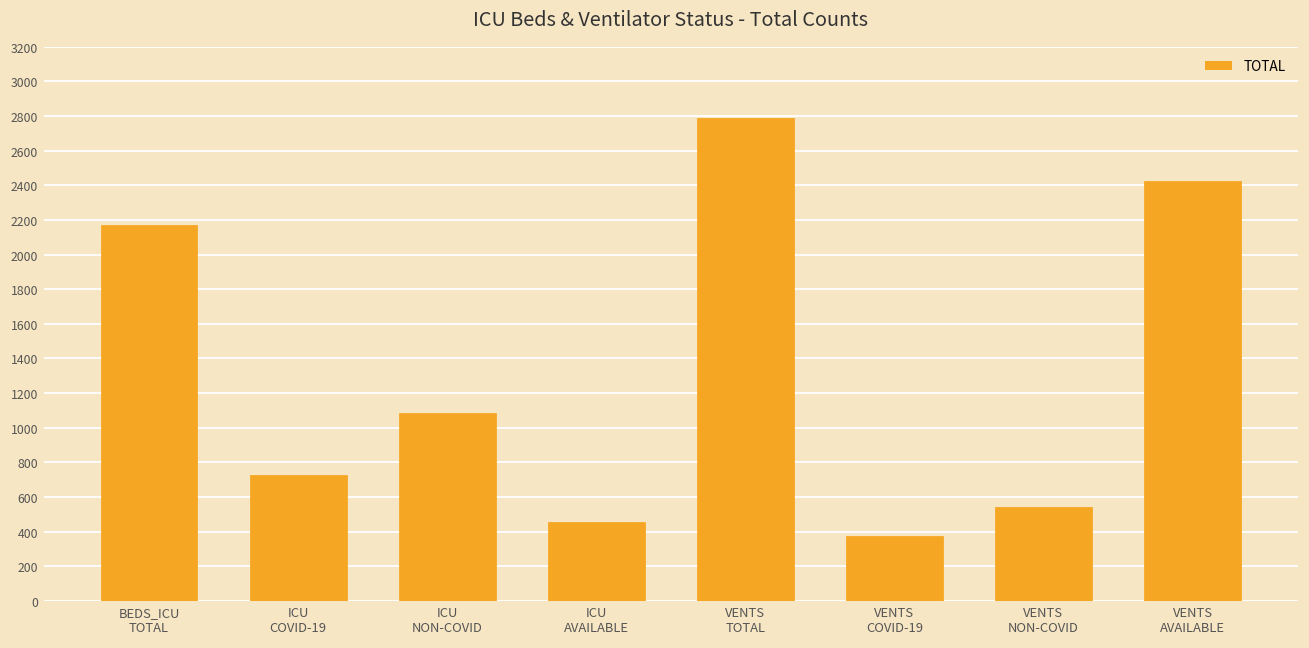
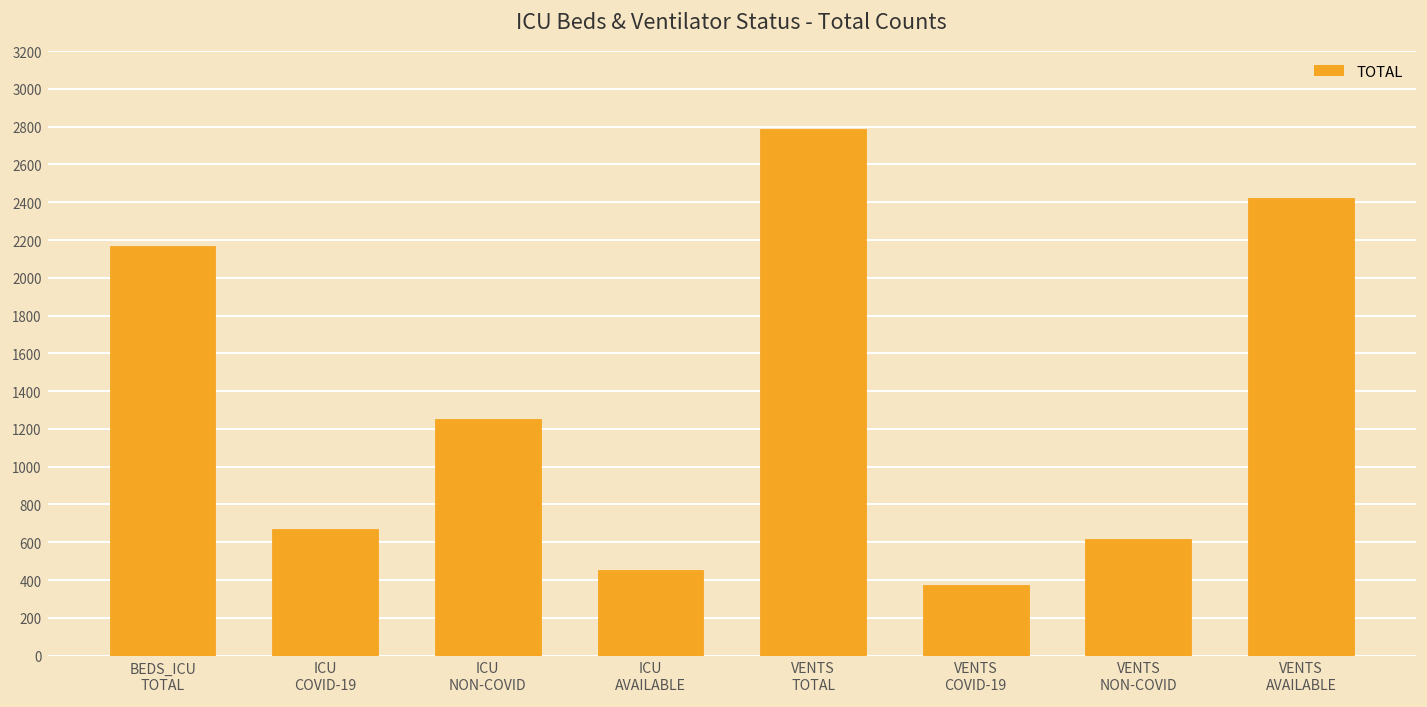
ICU COVID-19: 730 -> 670
ICU NON-COVID: 1090 -> 1250
VENTS NON-COVID: 540 -> 620
